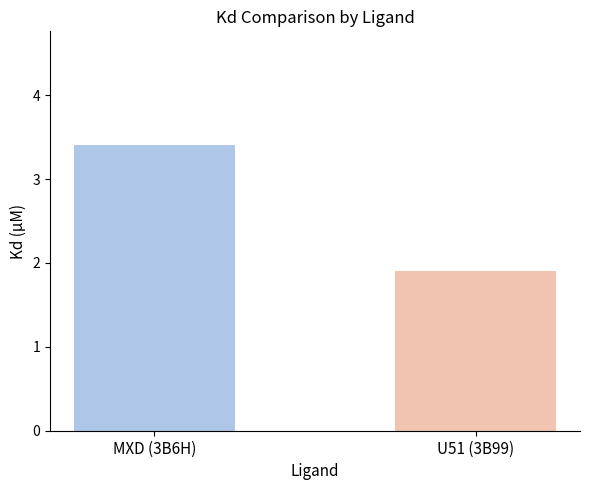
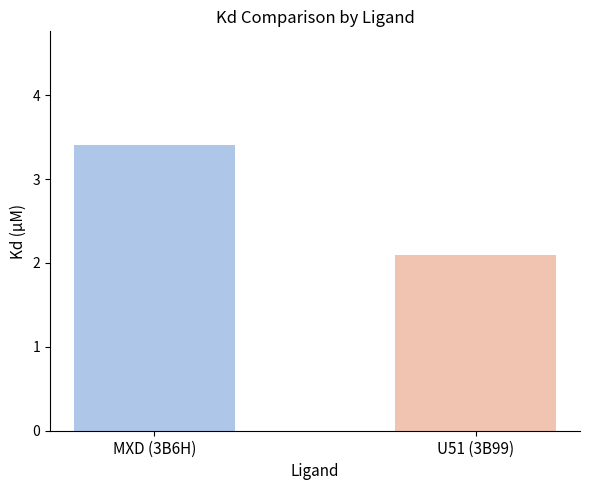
U51 (3B99): 1.9 -> 2.1
